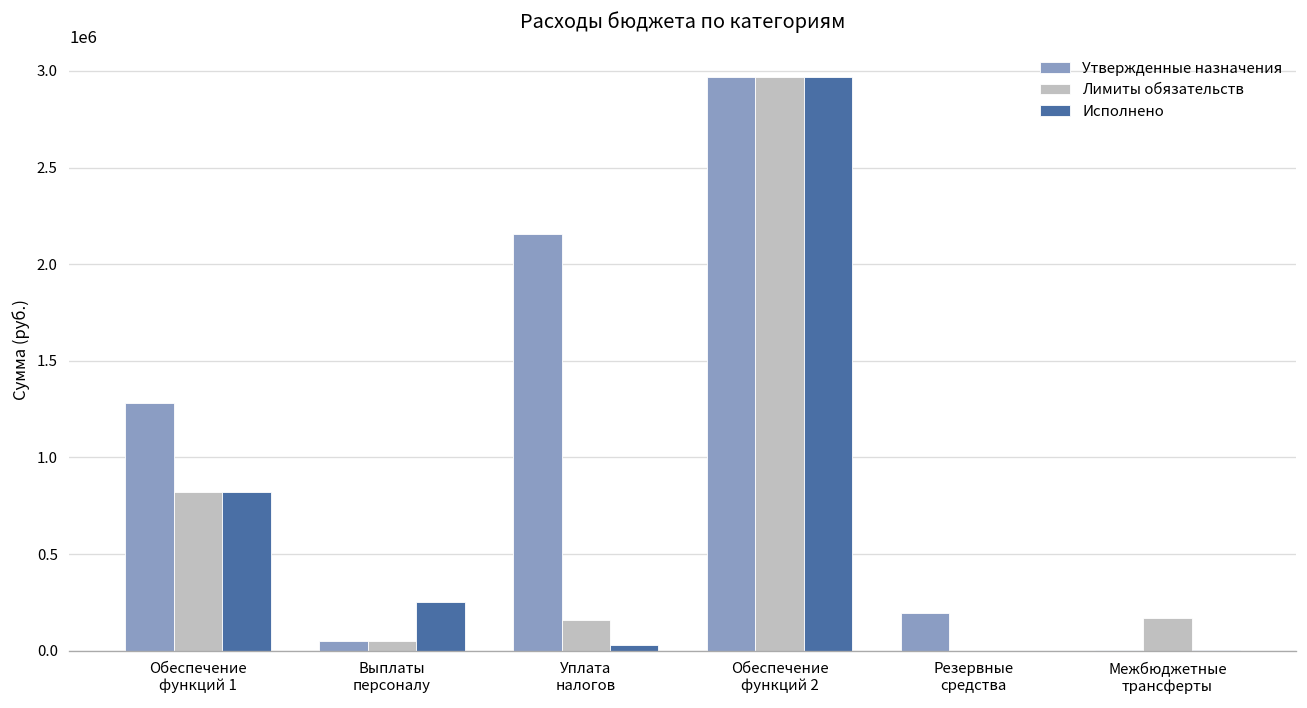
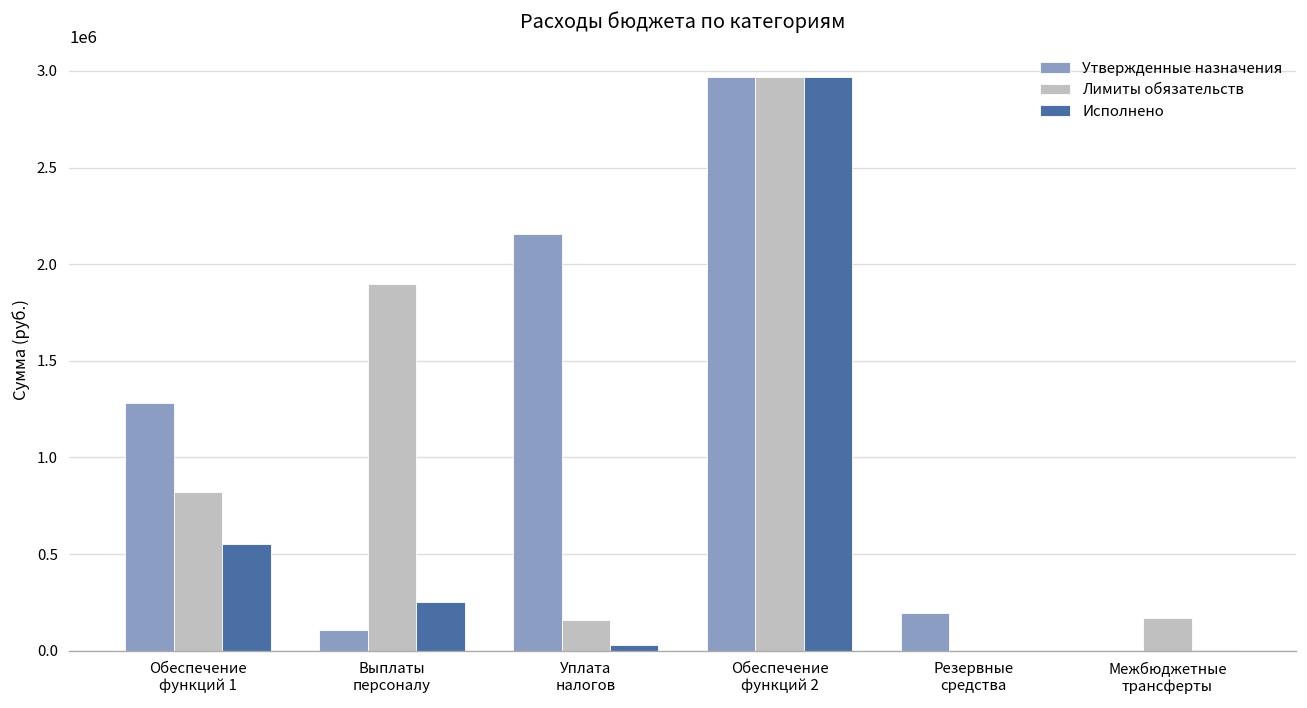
Исполнено, Обеспечение функций 1: 820000 -> 550000
Утвержденные назначения, Выплаты персоналу: 50000 -> 110000
Лимиты обязательств, Выплаты персоналу: 50000 -> 1900000
